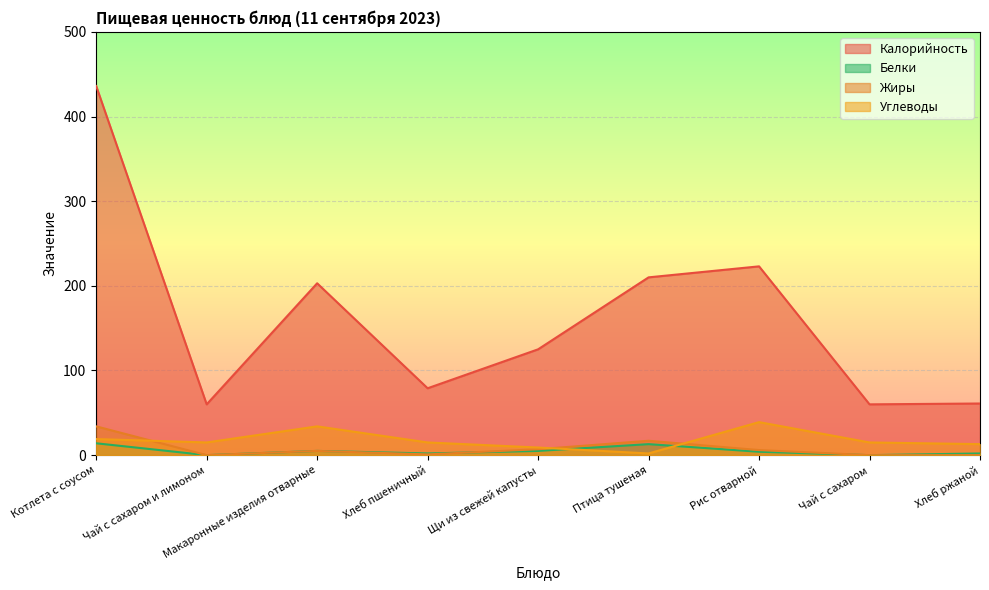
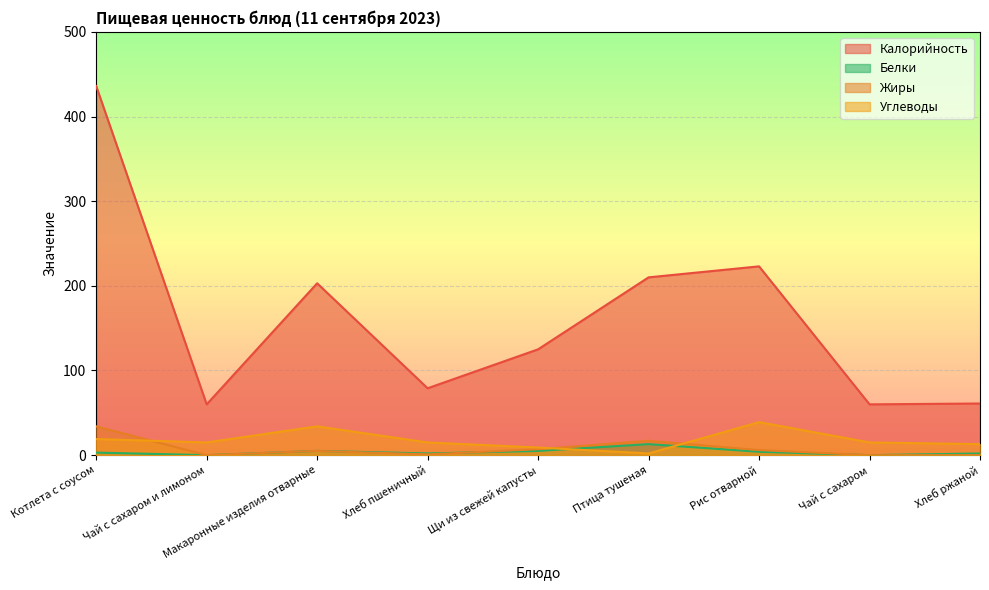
Белки, Котлета с соусом: 10 -> 0
